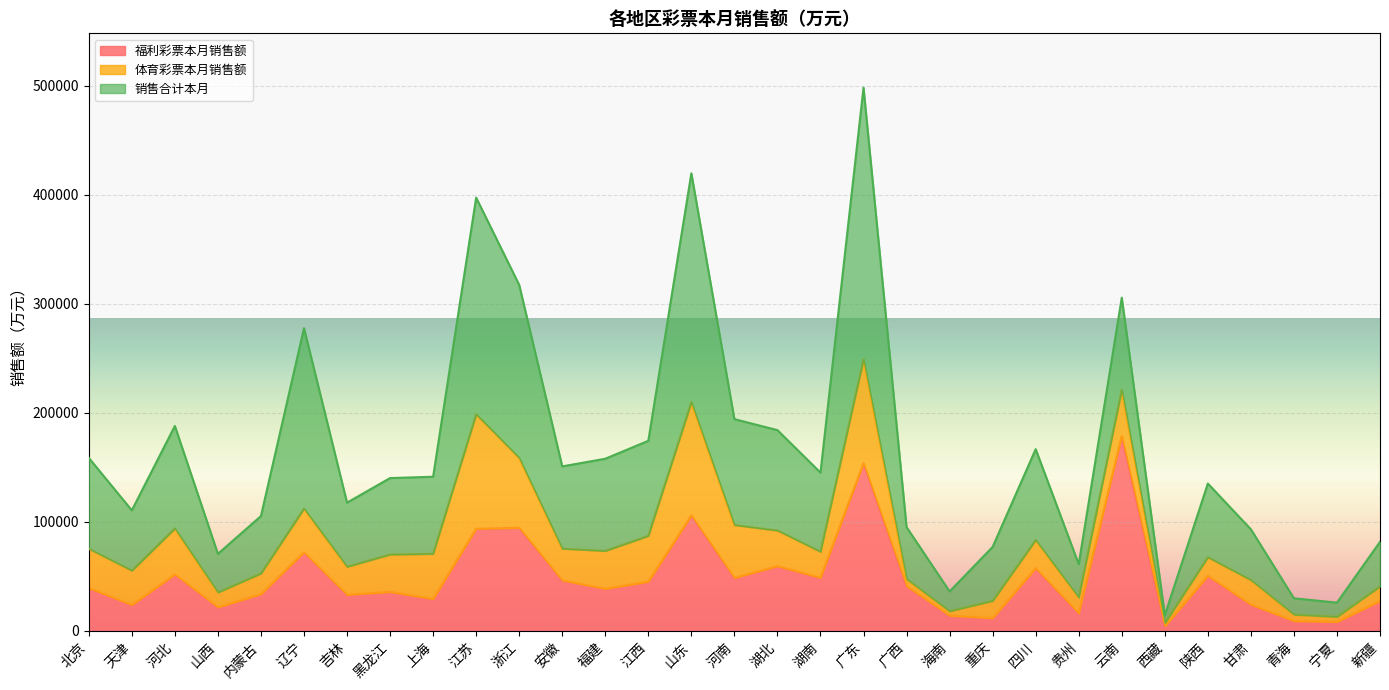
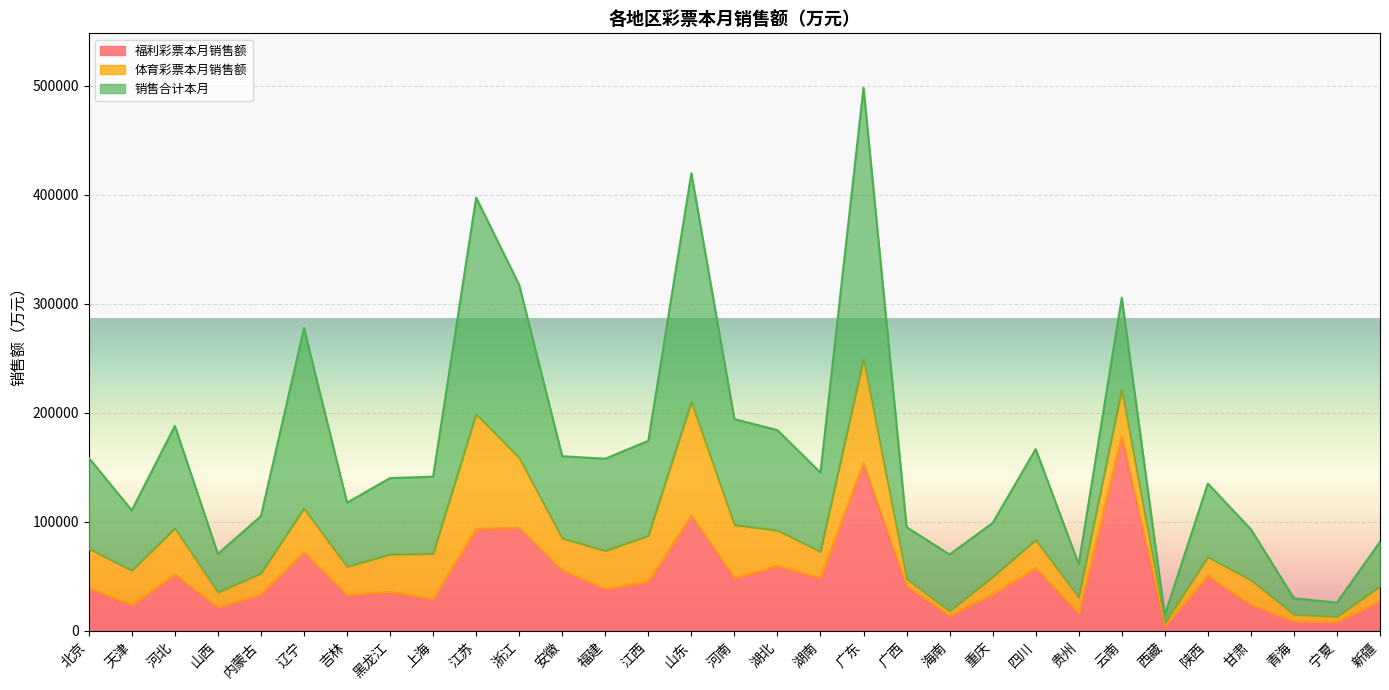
福利彩票本月销售额, 安徽: 46000 -> 56000
销售合计本月, 海南: 18000 -> 52000
福利彩票本月销售额, 重庆: 12000 -> 34000
